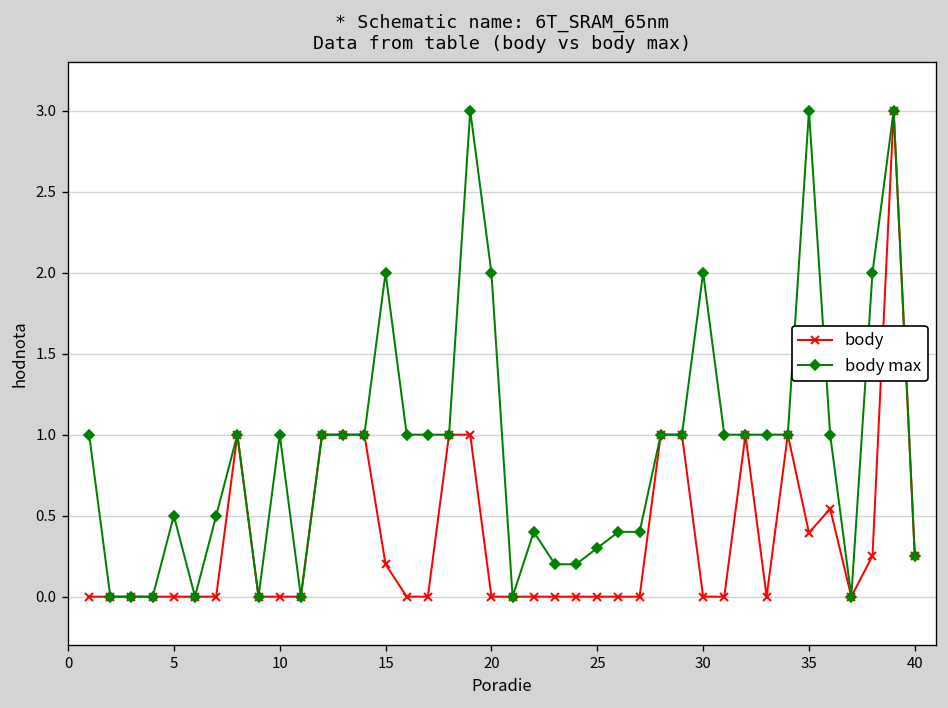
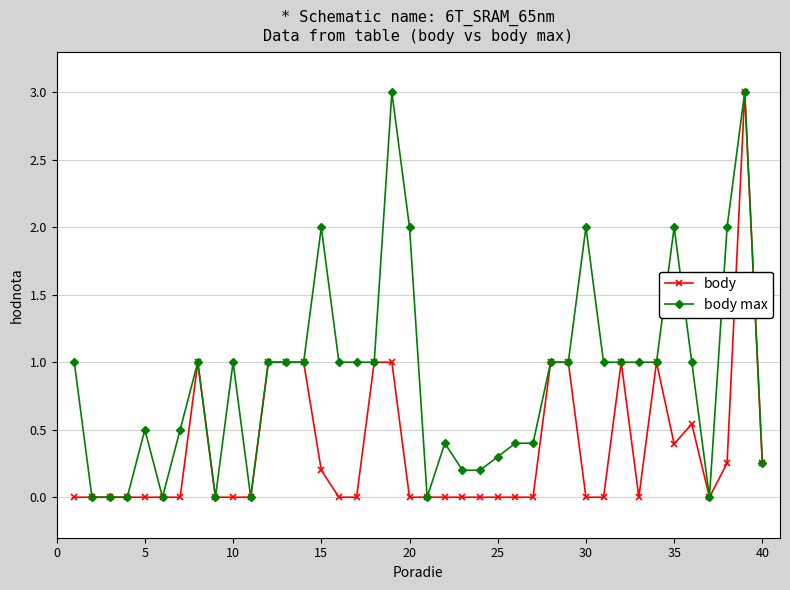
body max, 35: 3 -> 2
